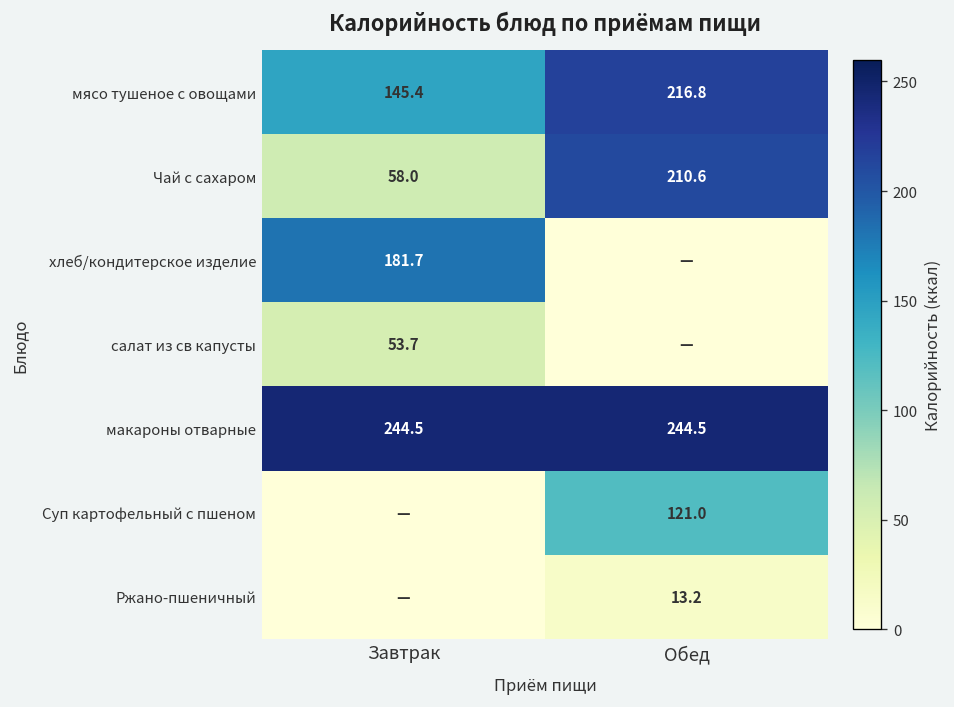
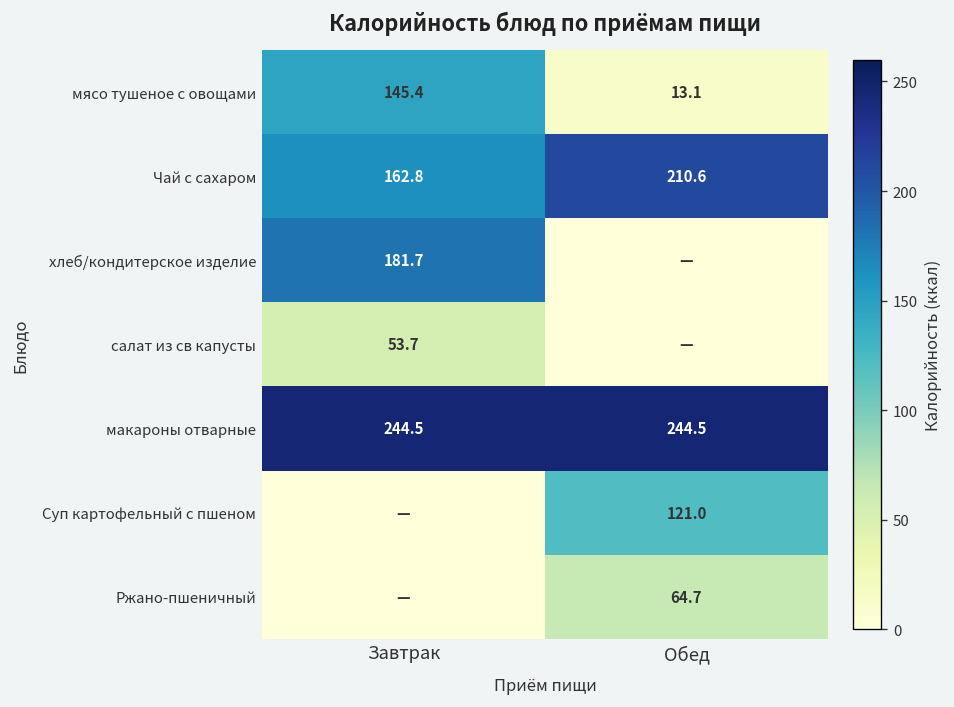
мясо тушеное с овощами, Обед: 216.8 -> 13.1
Чай с сахаром, Завтрак: 58.0 -> 162.8
Ржано-пшеничный, Обед: 13.2 -> 64.7
